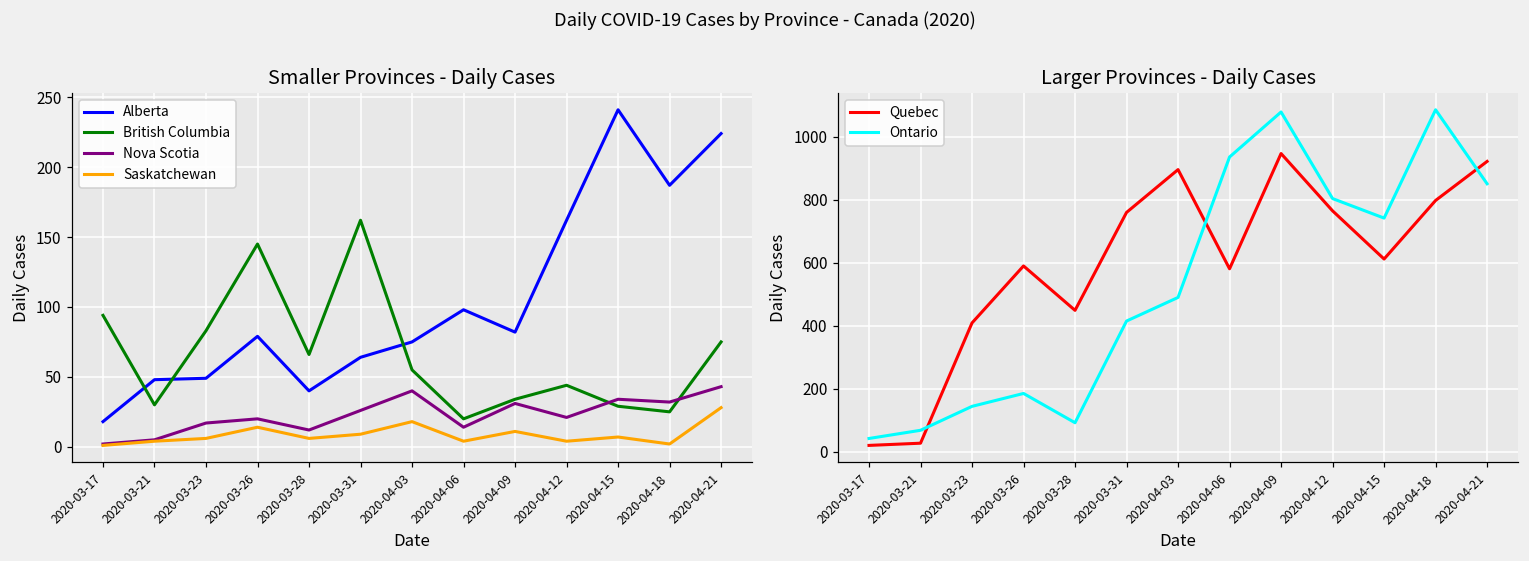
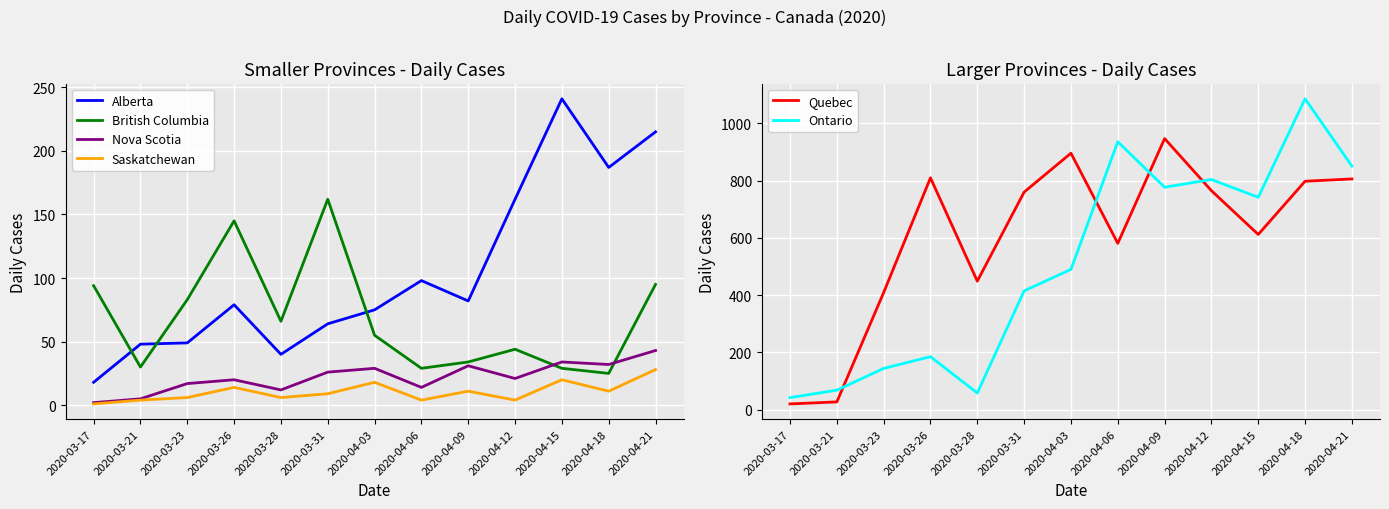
Smaller Provinces - Daily Cases, Nova Scotia, 2020-04-03: 40 -> 29
Smaller Provinces - Daily Cases, British Columbia, 2020-04-06: 20 -> 29
Smaller Provinces - Daily Cases, Saskatchewan, 2020-04-15: 7 -> 20
Smaller Provinces - Daily Cases, Saskatchewan, 2020-04-18: 2 -> 11
Smaller Provinces - Daily Cases, Alberta, 2020-04-21: 224 -> 215
Smaller Provinces - Daily Cases, British Columbia, 2020-04-21: 75 -> 95
Larger Provinces - Daily Cases, Quebec, 2020-03-26: 590 -> 810
Larger Provinces - Daily Cases, Ontario, 2020-03-28: 90 -> 60
Larger Provinces - Daily Cases, Ontario, 2020-04-09: 1080 -> 780
Larger Provinces - Daily Cases, Quebec, 2020-04-21: 920 -> 810
